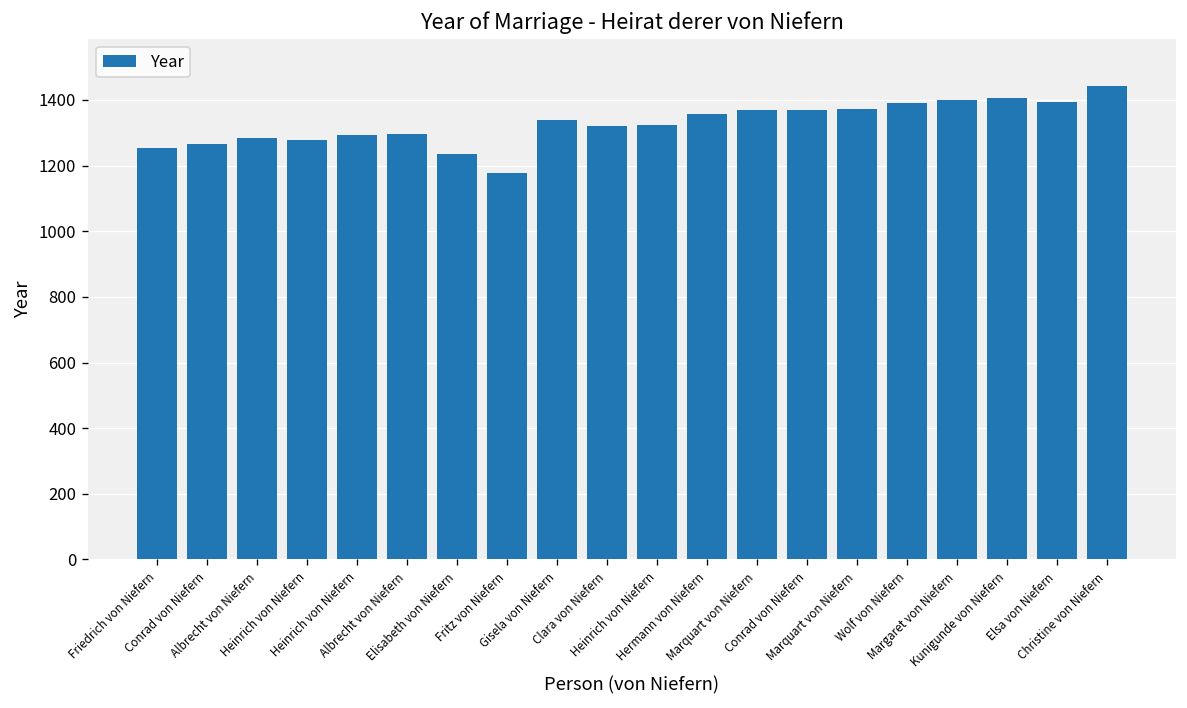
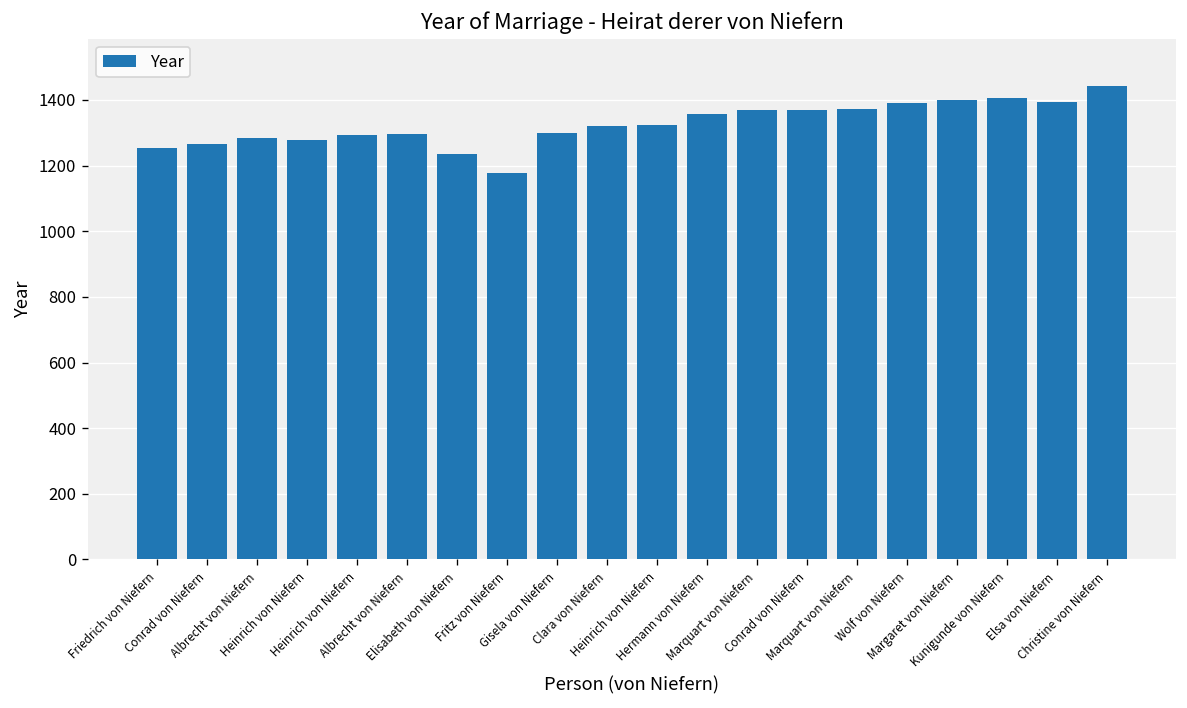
Gisela von Niefern: 1340 -> 1300
